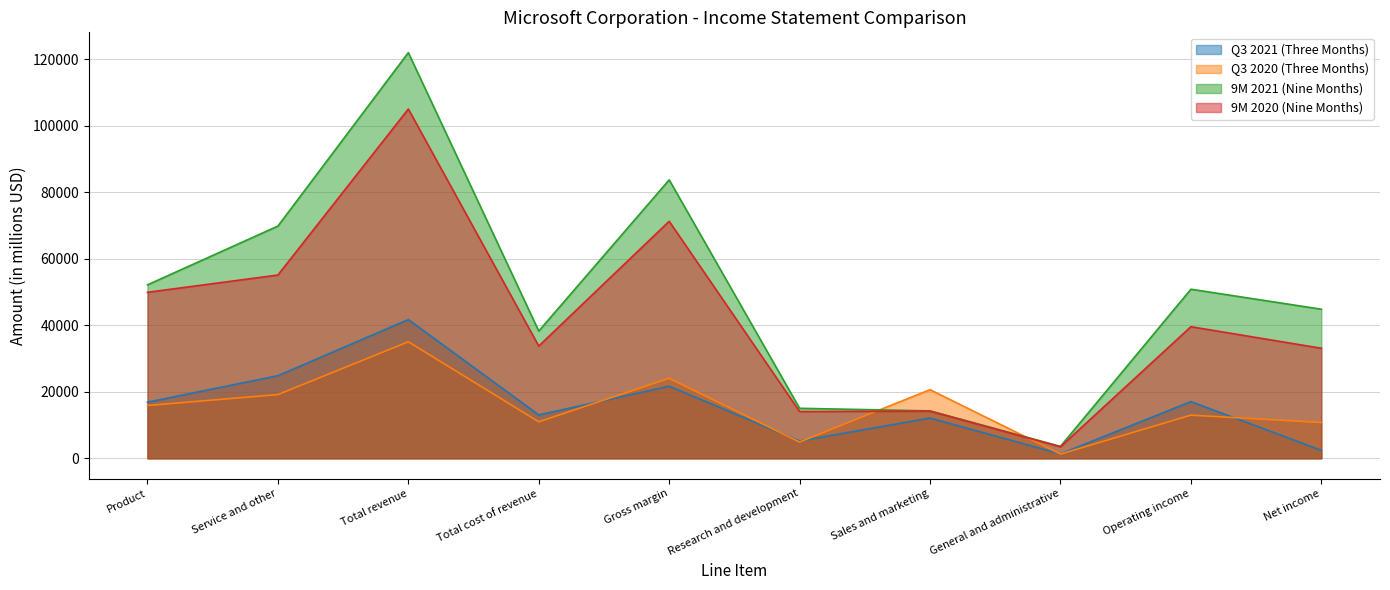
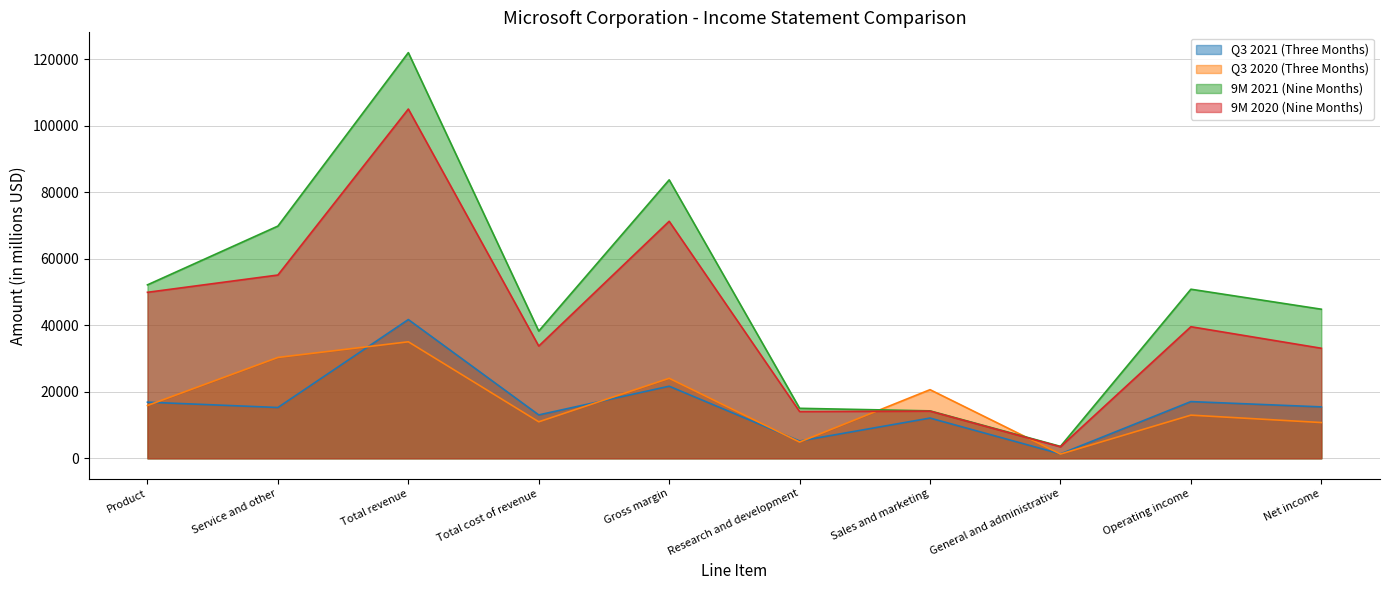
Q3 2021 (Three Months), Service and other: 25000 -> 15000
Q3 2020 (Three Months), Service and other: 19000 -> 30000
Q3 2021 (Three Months), Net income: 2000 -> 15000
